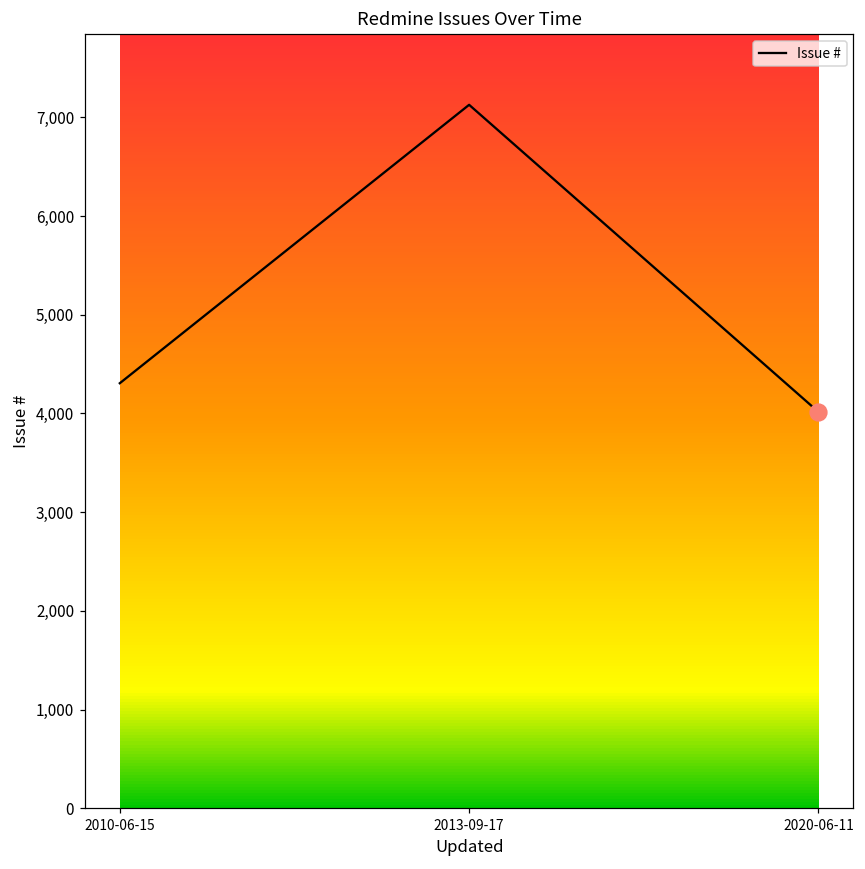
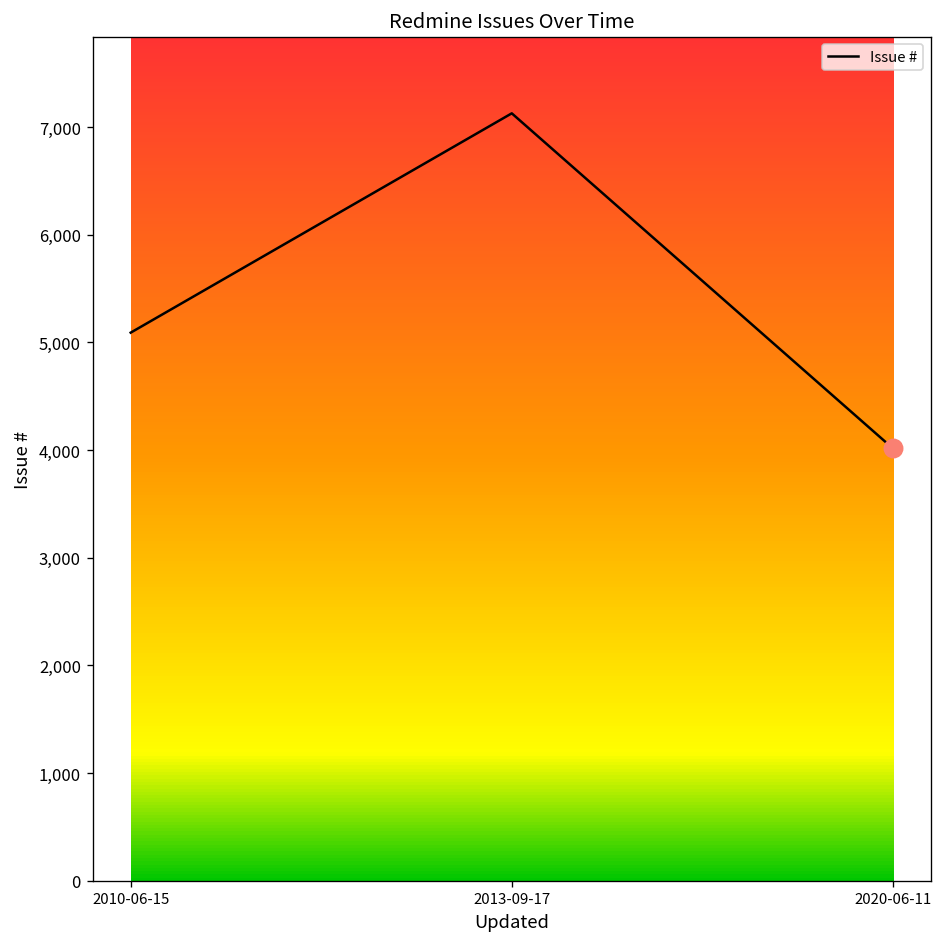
Issue #, 2010-06-15: 4,300 -> 5,100
